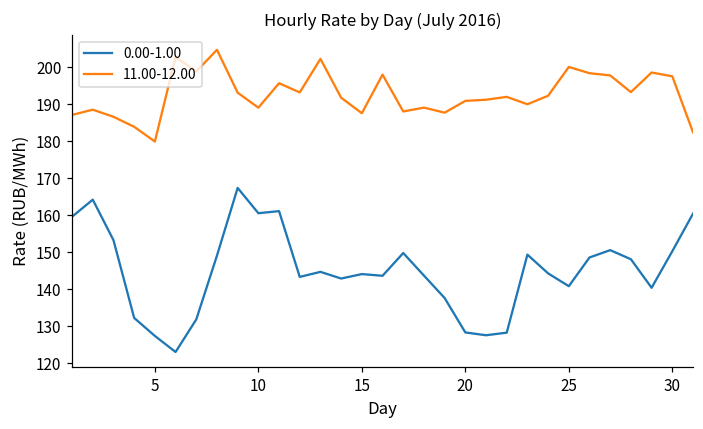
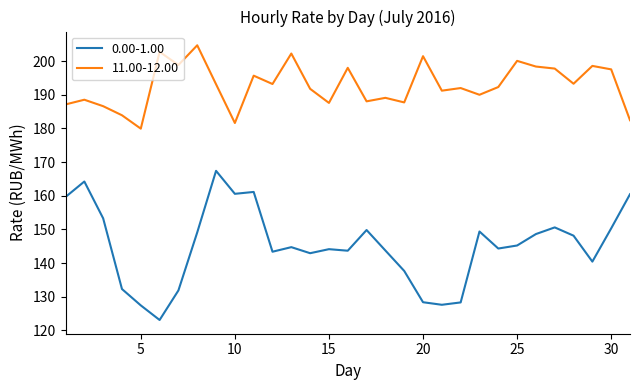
11.00-12.00, 10: 189 -> 182
11.00-12.00, 20: 191 -> 201
0.00-1.00, 25: 141 -> 145
